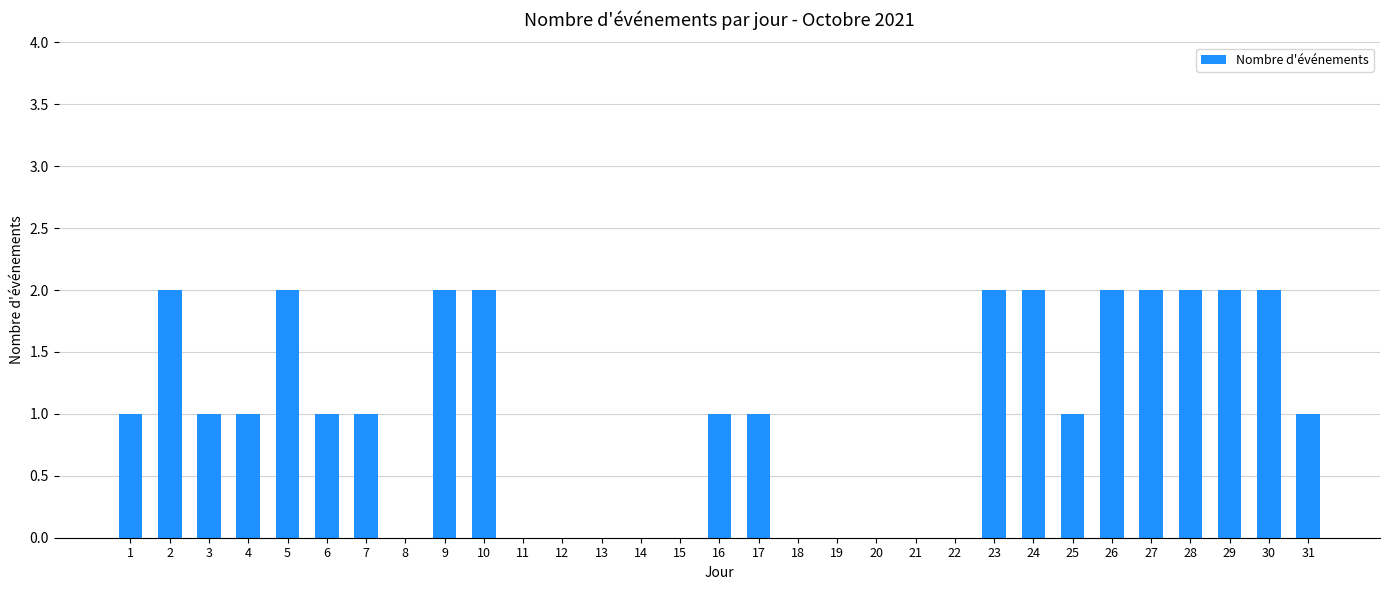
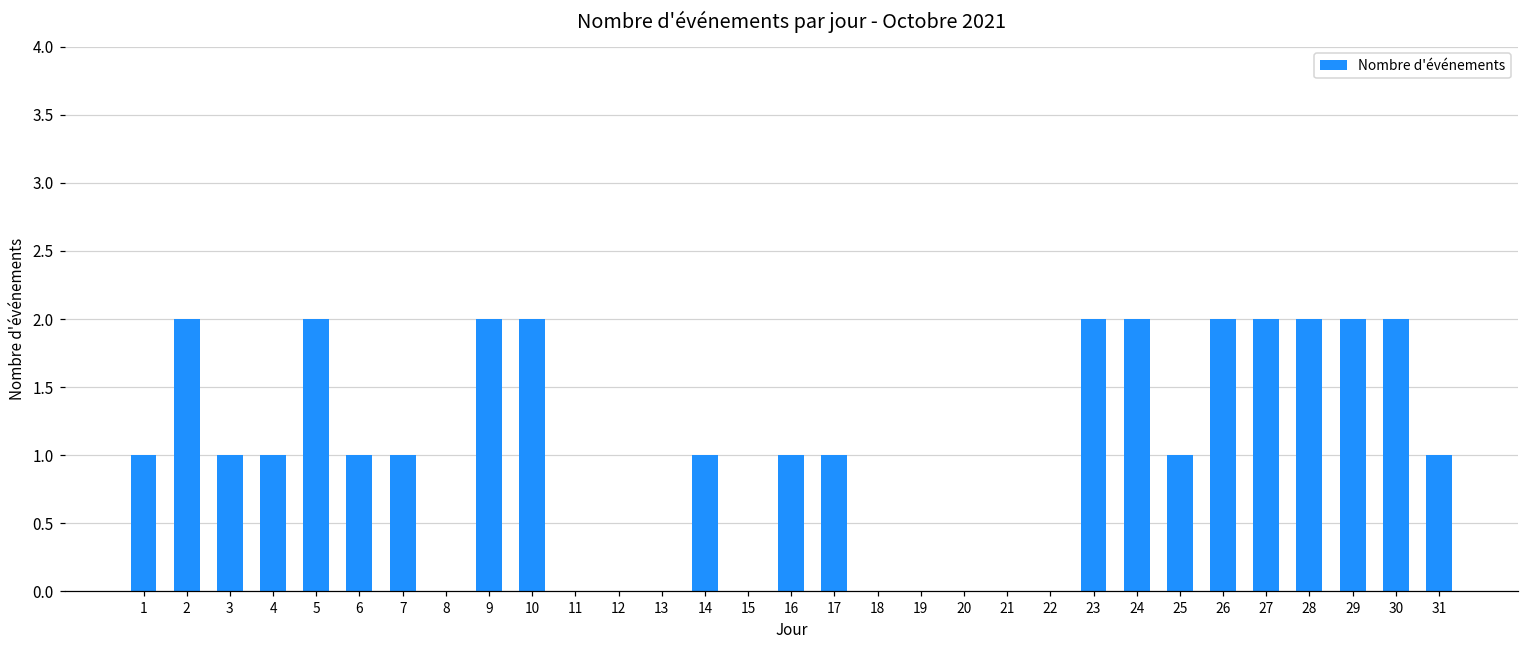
14: 0 -> 1
